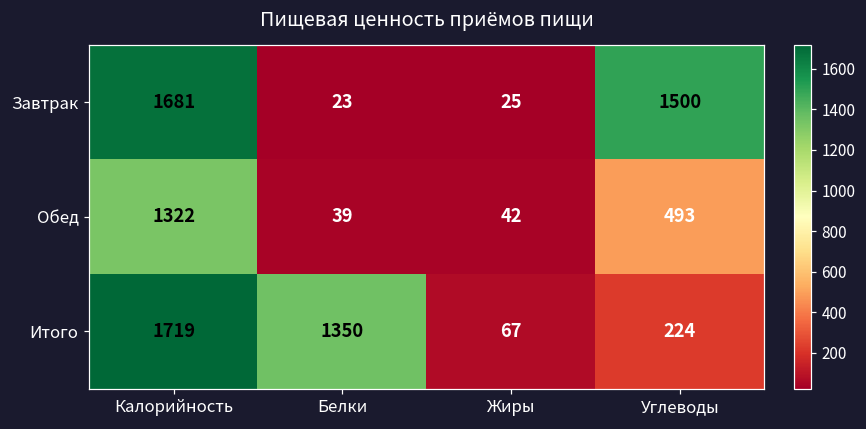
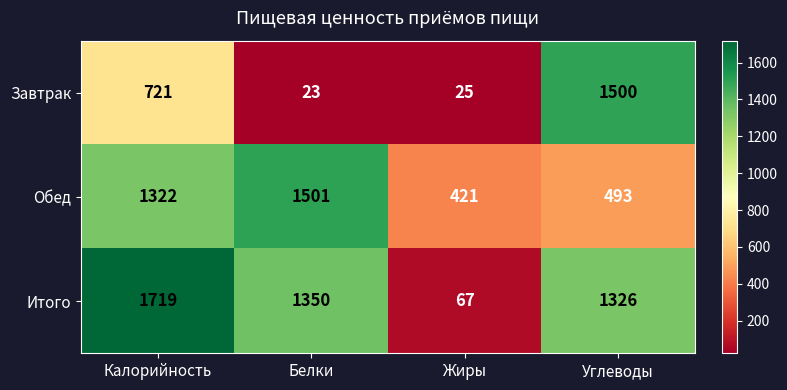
Завтрак, Калорийность: 1681 -> 721
Обед, Белки: 39 -> 1501
Обед, Жиры: 42 -> 421
Итого, Углеводы: 224 -> 1326
